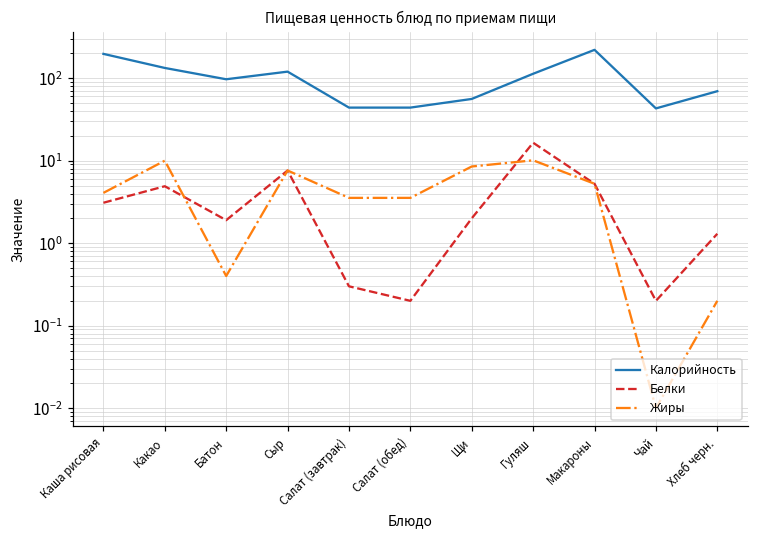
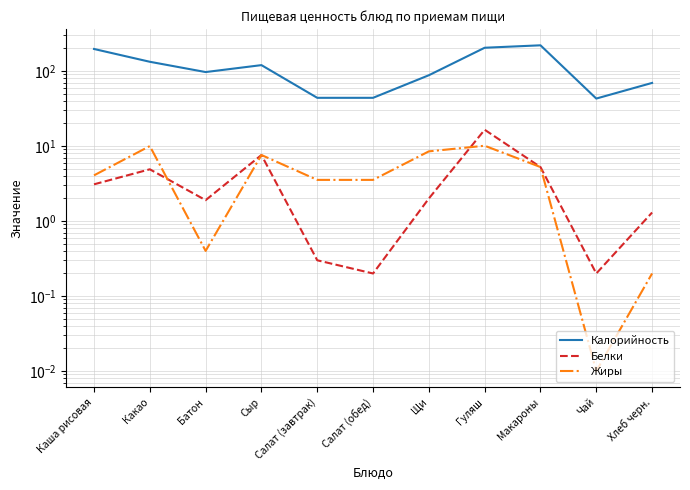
Калорийность, Щи: 60 -> 90
Калорийность, Гуляш: 110 -> 200
